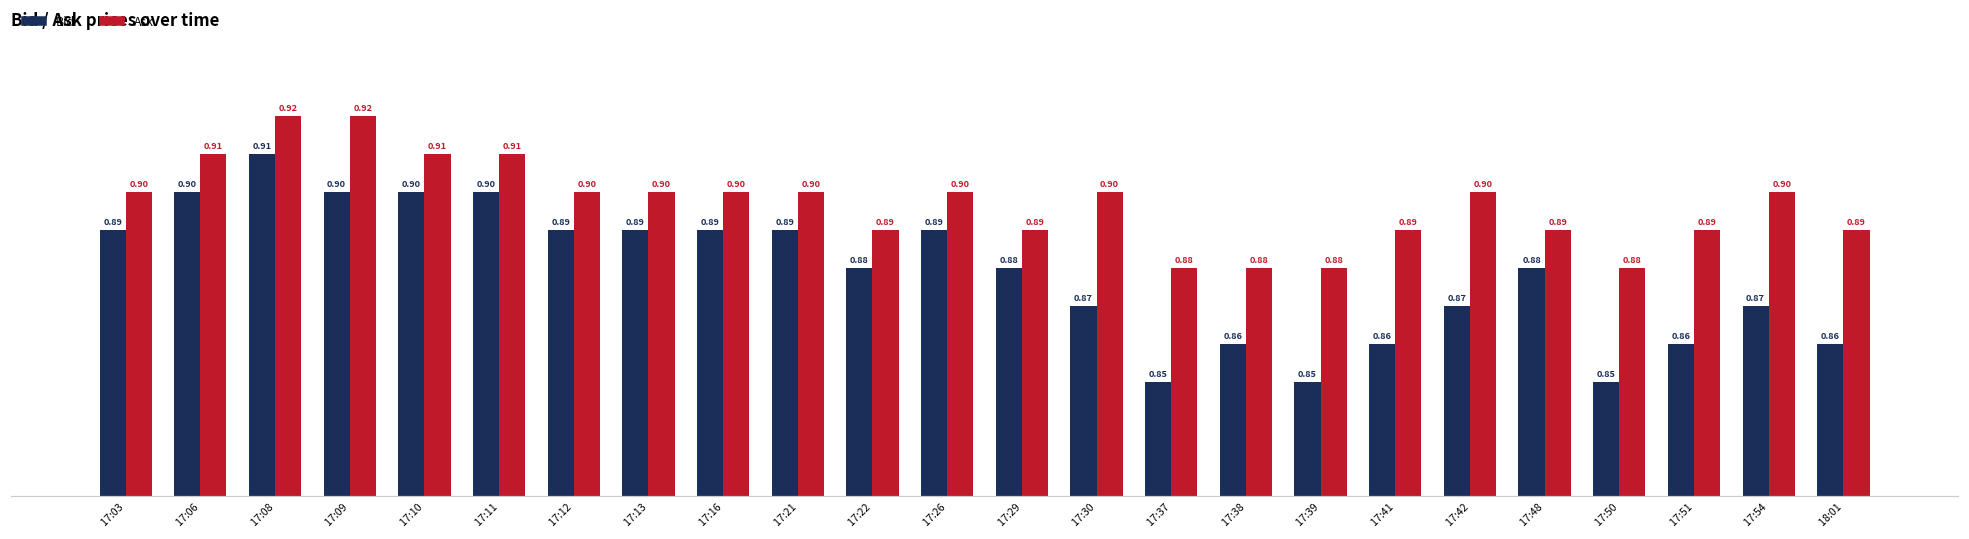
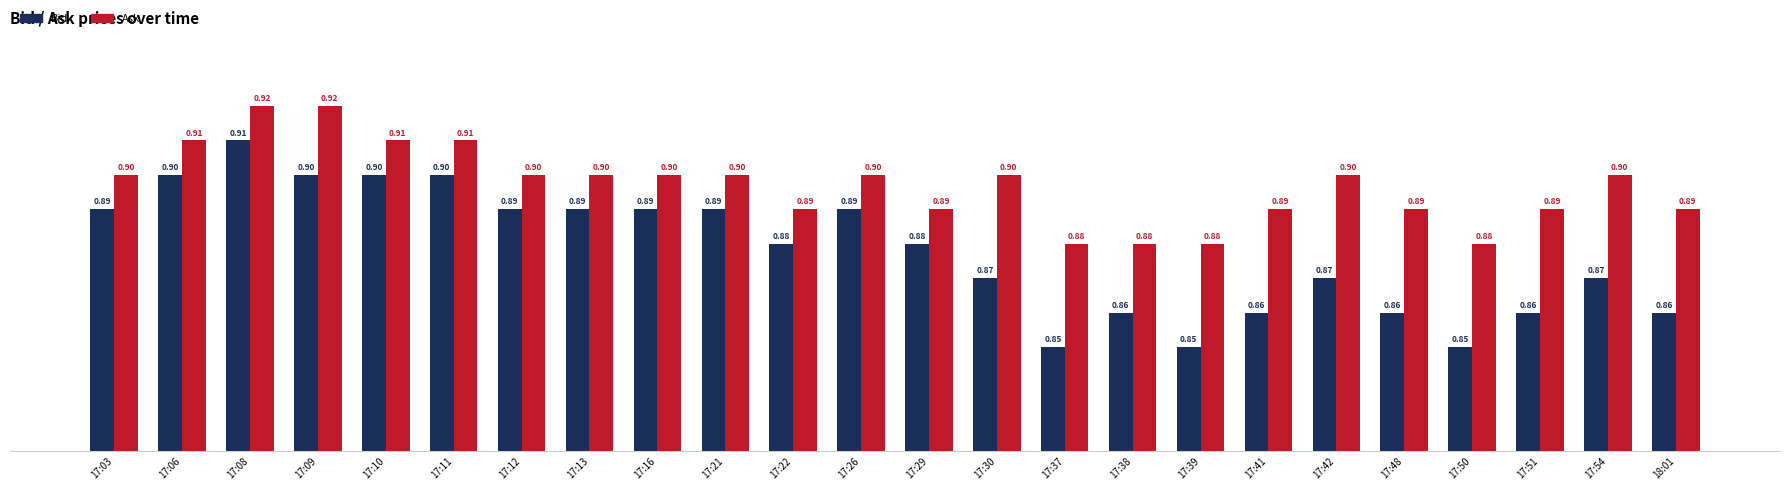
Bid, 17:48: 0.88 -> 0.86
